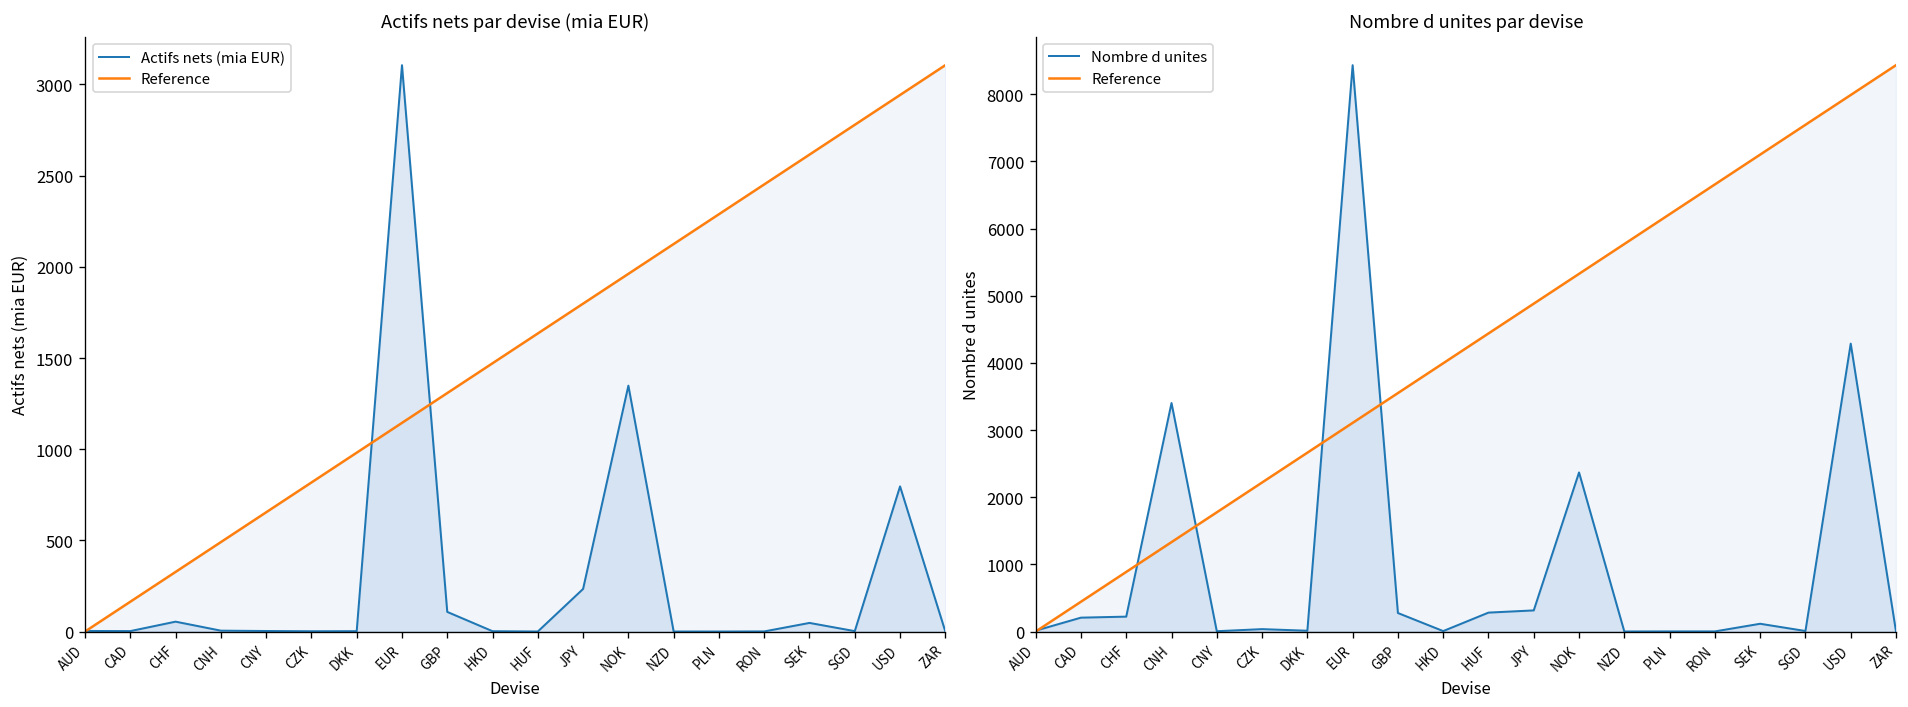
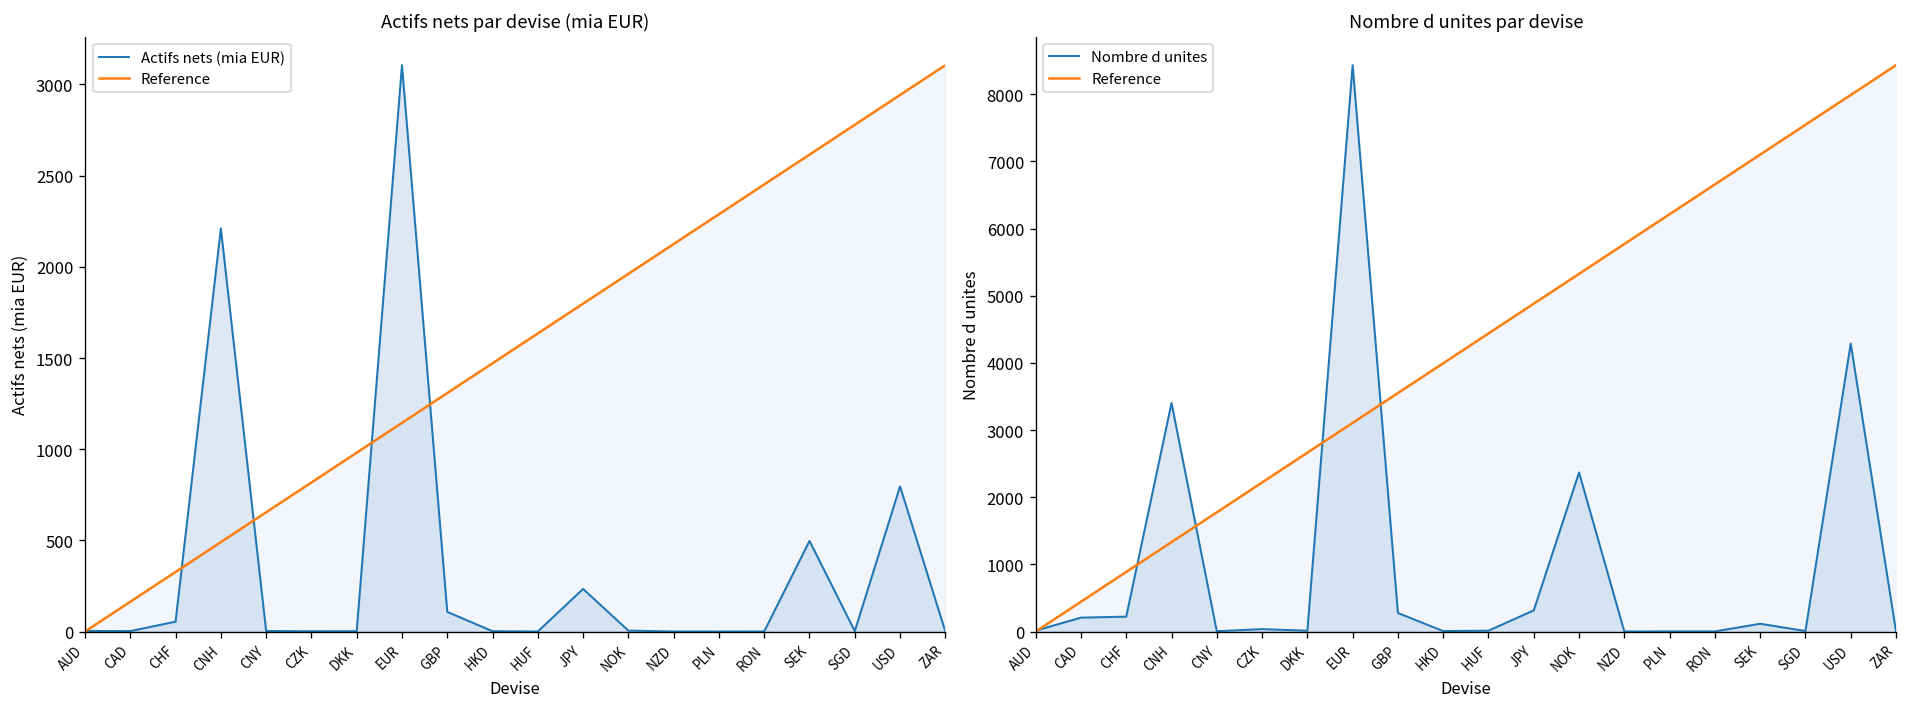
Actifs nets par devise (mia EUR), Actifs nets (mia EUR), CNH: 0 -> 2210
Actifs nets par devise (mia EUR), Actifs nets (mia EUR), NOK: 1350 -> 10
Actifs nets par devise (mia EUR), Actifs nets (mia EUR), SEK: 50 -> 500
Nombre d unites par devise, Nombre d unites, HUF: 300 -> 0
